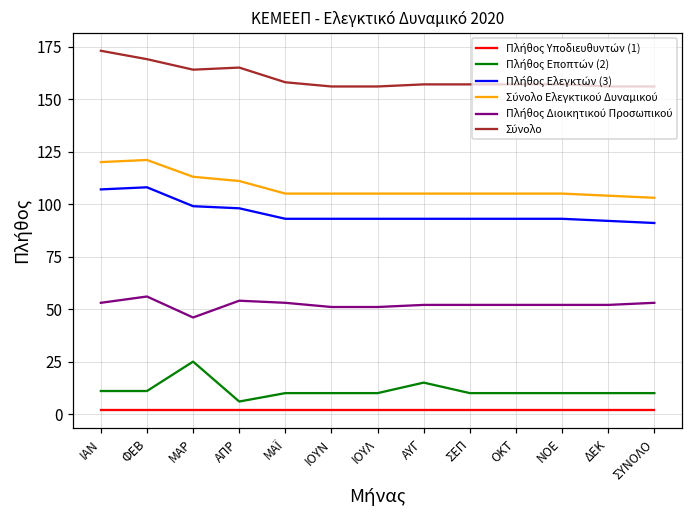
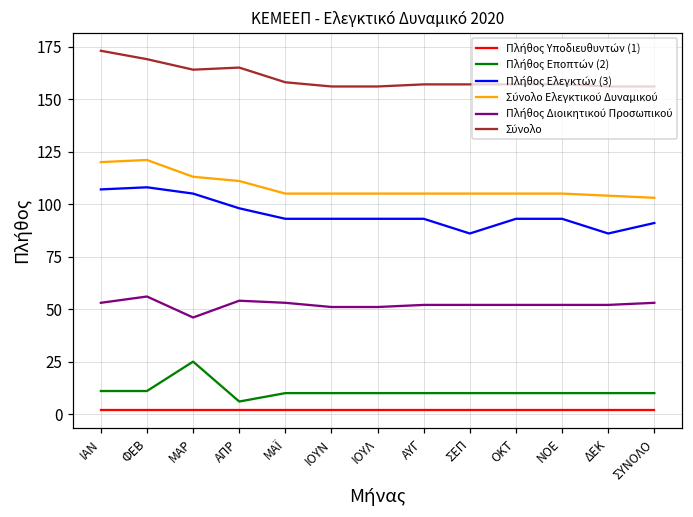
Πλήθος Ελεγκτών (3), ΜΑΡ: 99 -> 105
Πλήθος Εποπτών (2), ΑΥΓ: 15 -> 10
Πλήθος Ελεγκτών (3), ΣΕΠ: 93 -> 86
Πλήθος Ελεγκτών (3), ΔΕΚ: 92 -> 86
